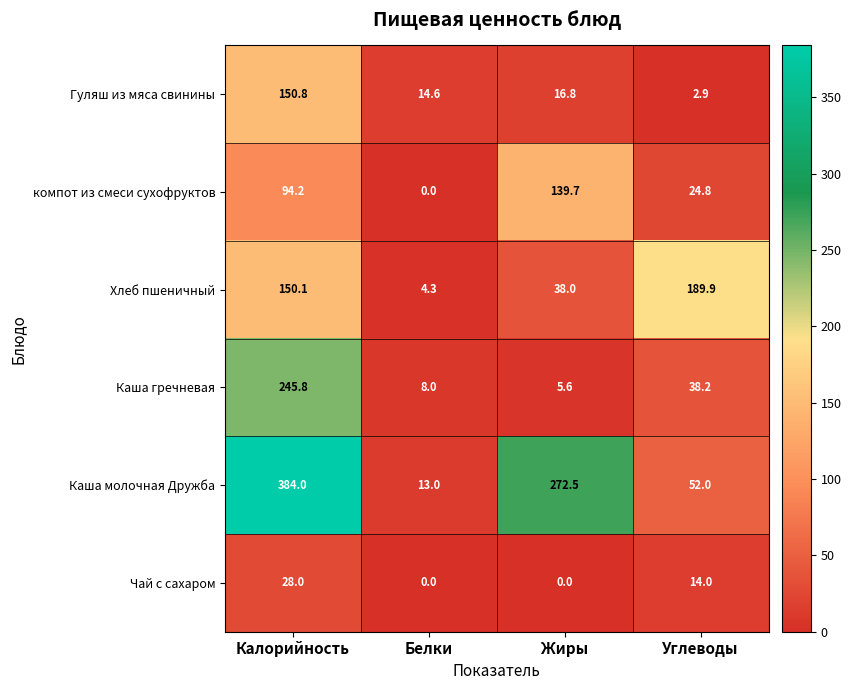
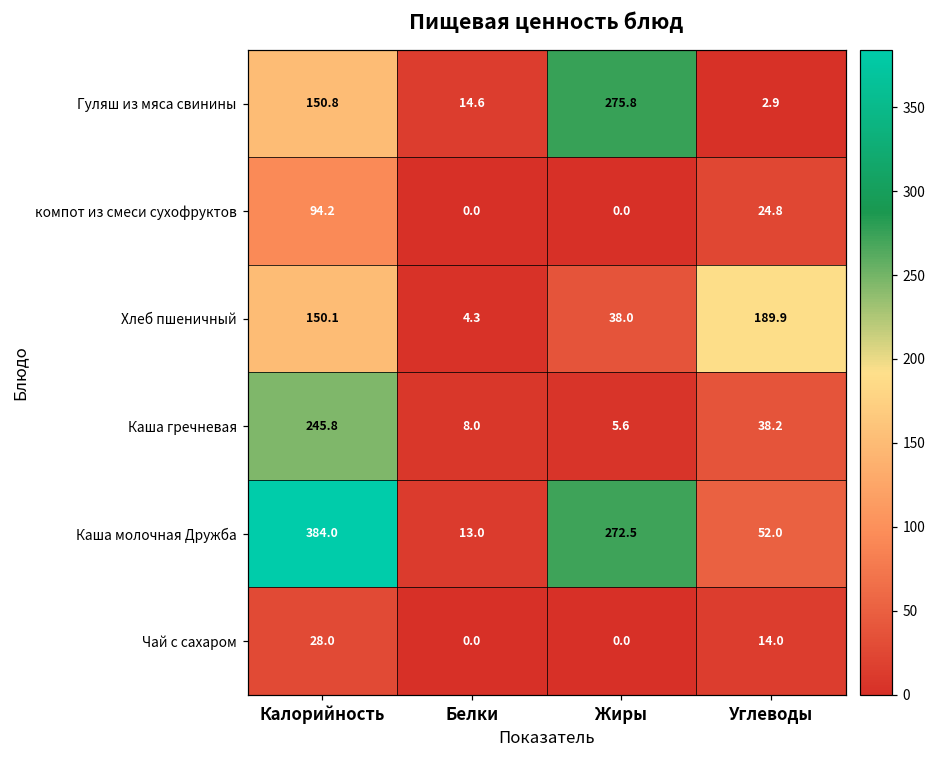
Гуляш из мяса свинины, Жиры: 16.8 -> 275.8
компот из смеси сухофруктов, Жиры: 139.7 -> 0.0
